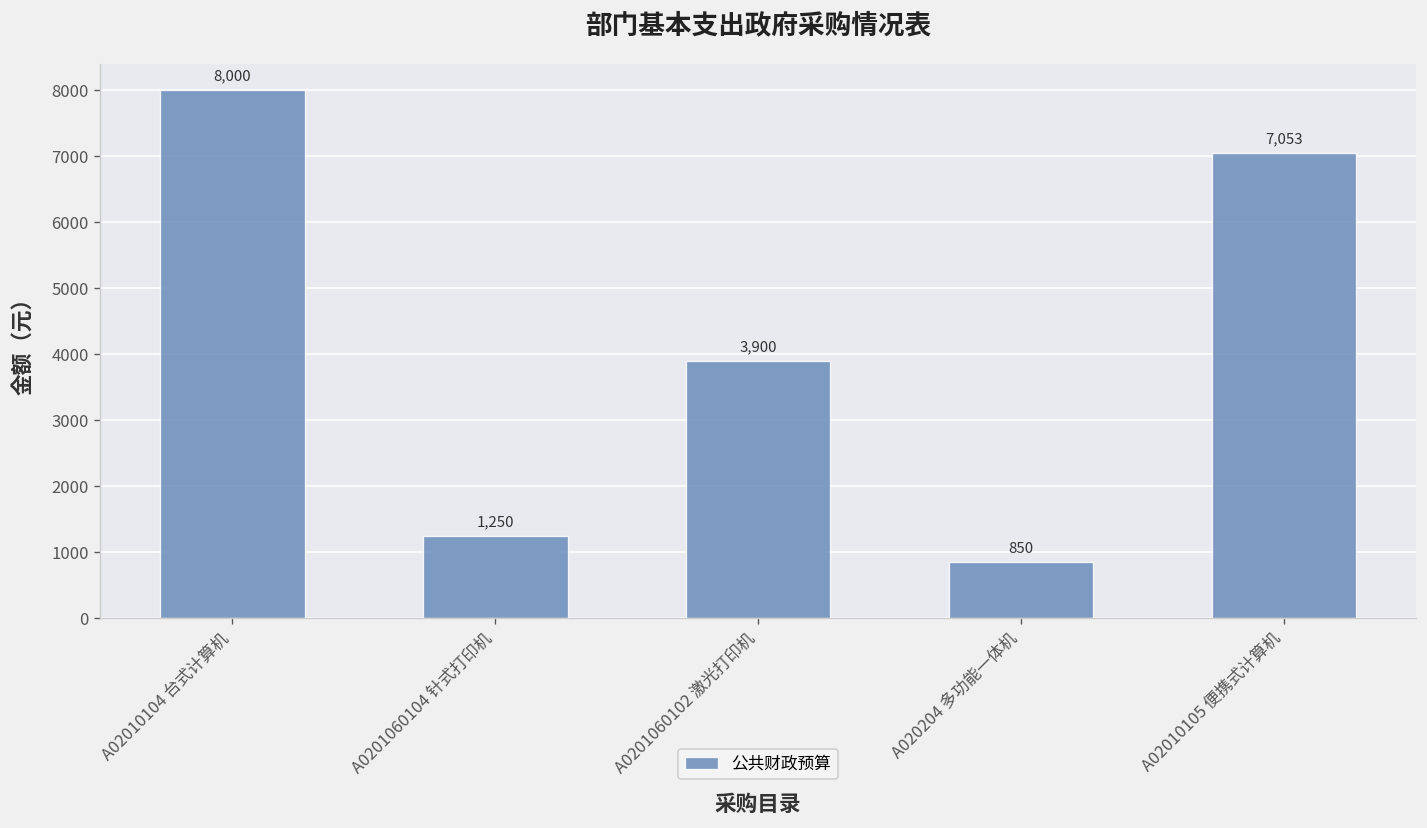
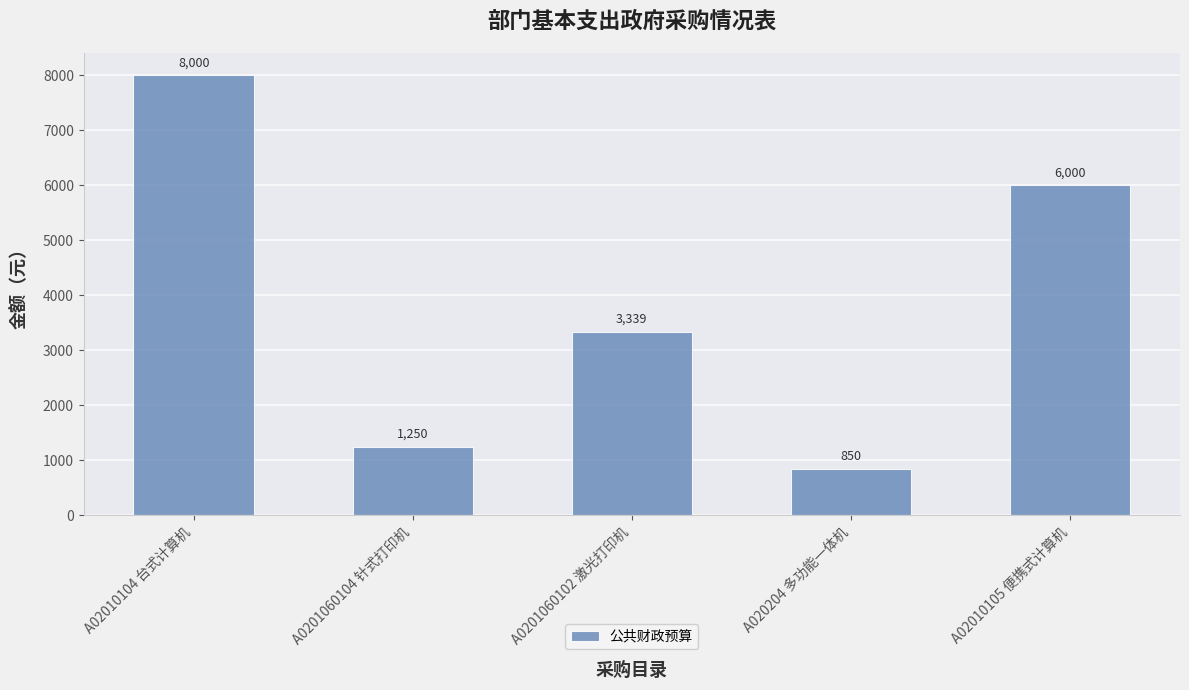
A0201060102 激光打印机: 3,900 -> 3,339
A02010105 便携式计算机: 7,053 -> 6,000
